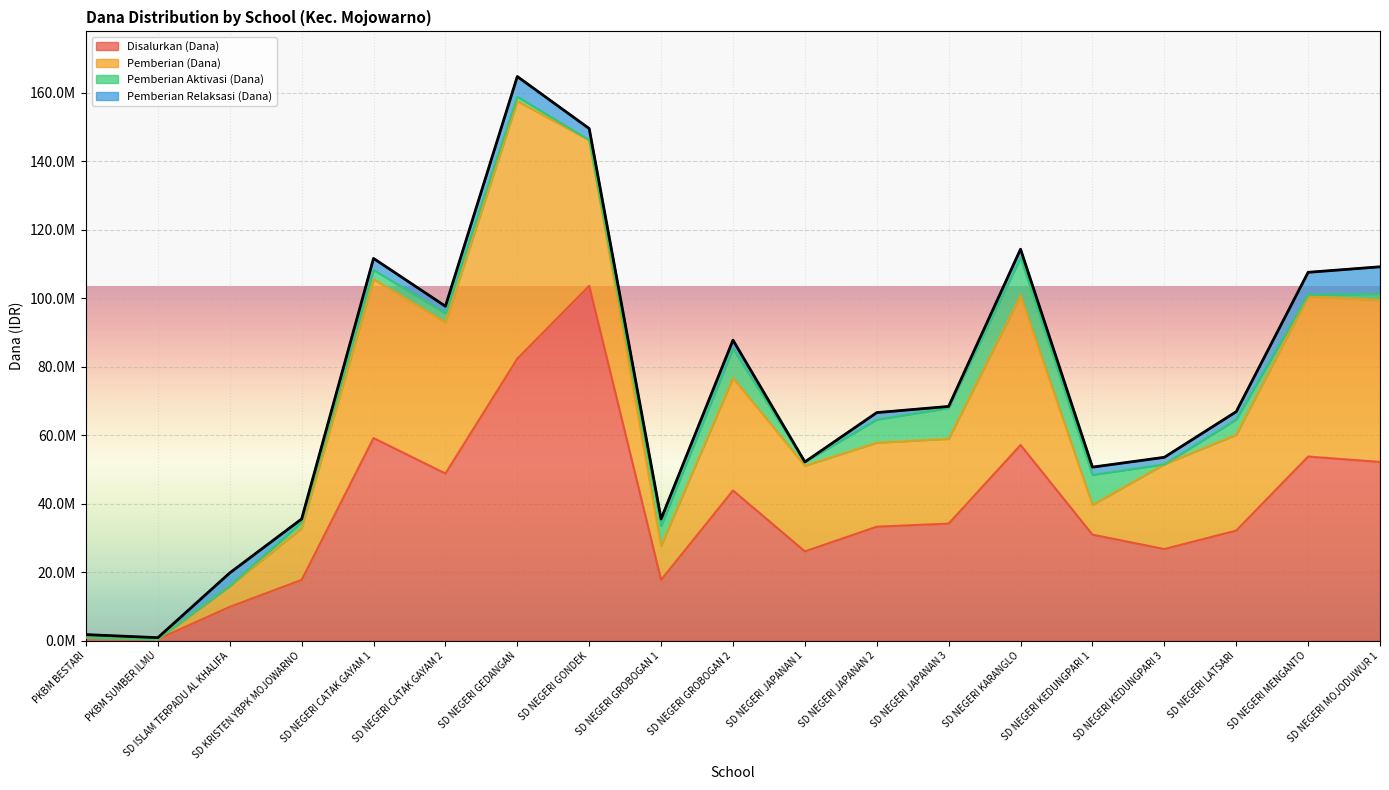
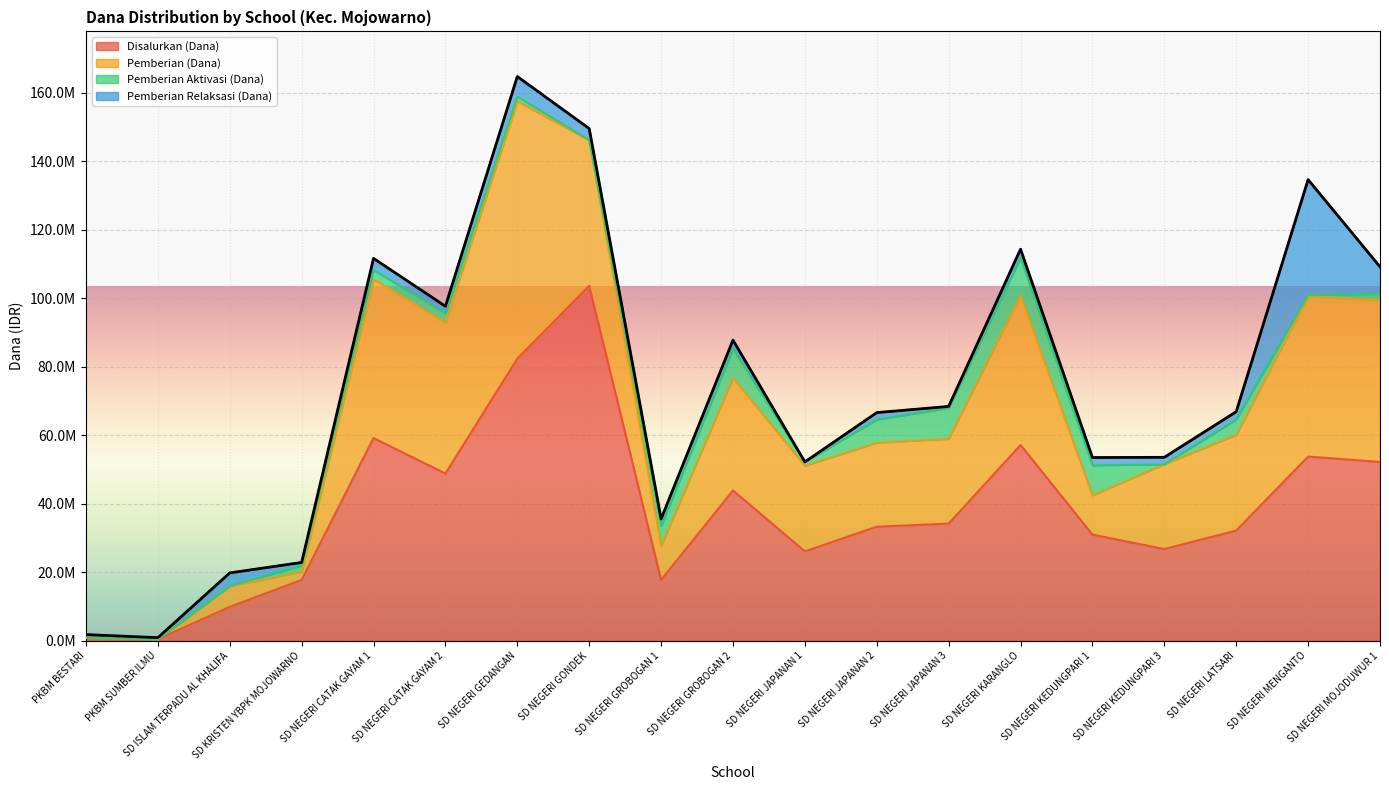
Pemberian (Dana), SD KRISTEN YBPK MOJOWARNO: 15000000 -> 2000000
Pemberian (Dana), SD NEGERI KEDUNGPARI 1: 9000000 -> 11000000
Pemberian Relaksasi (Dana), SD NEGERI MENGANTO: 7000000 -> 34000000
